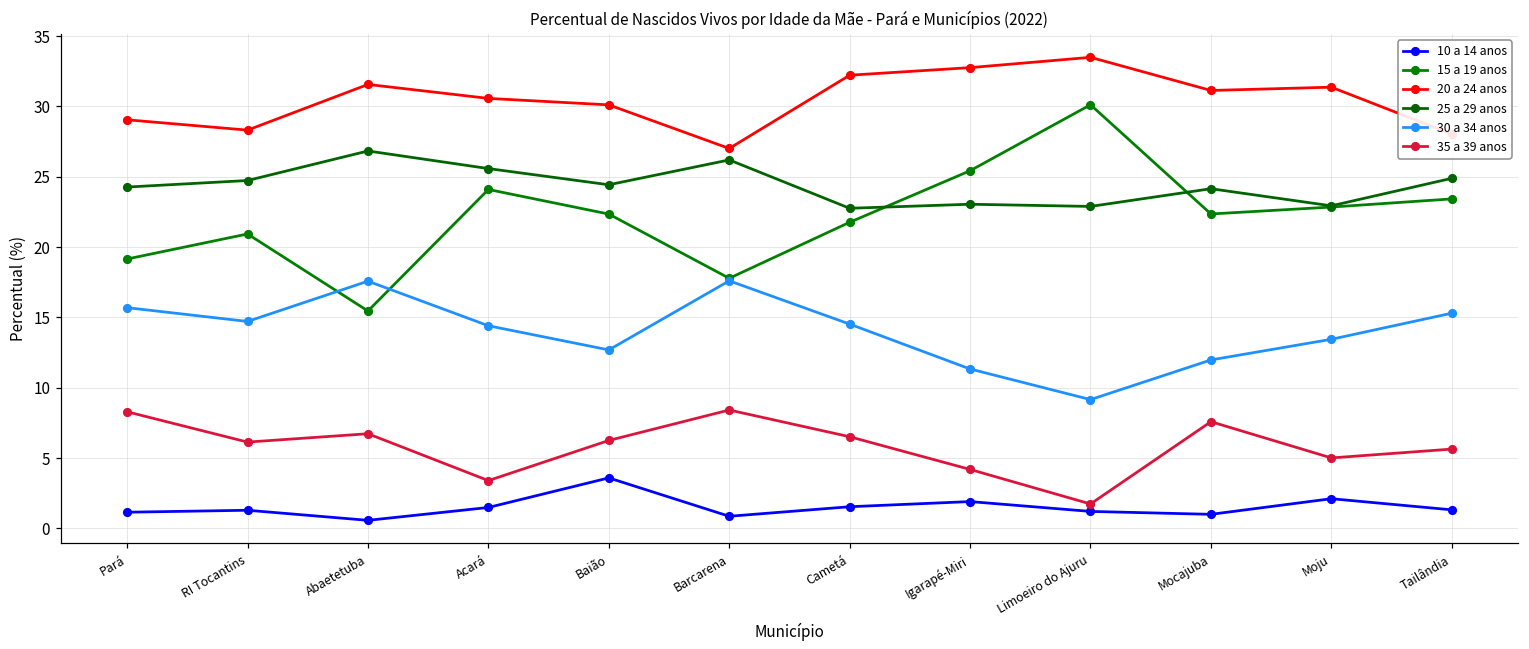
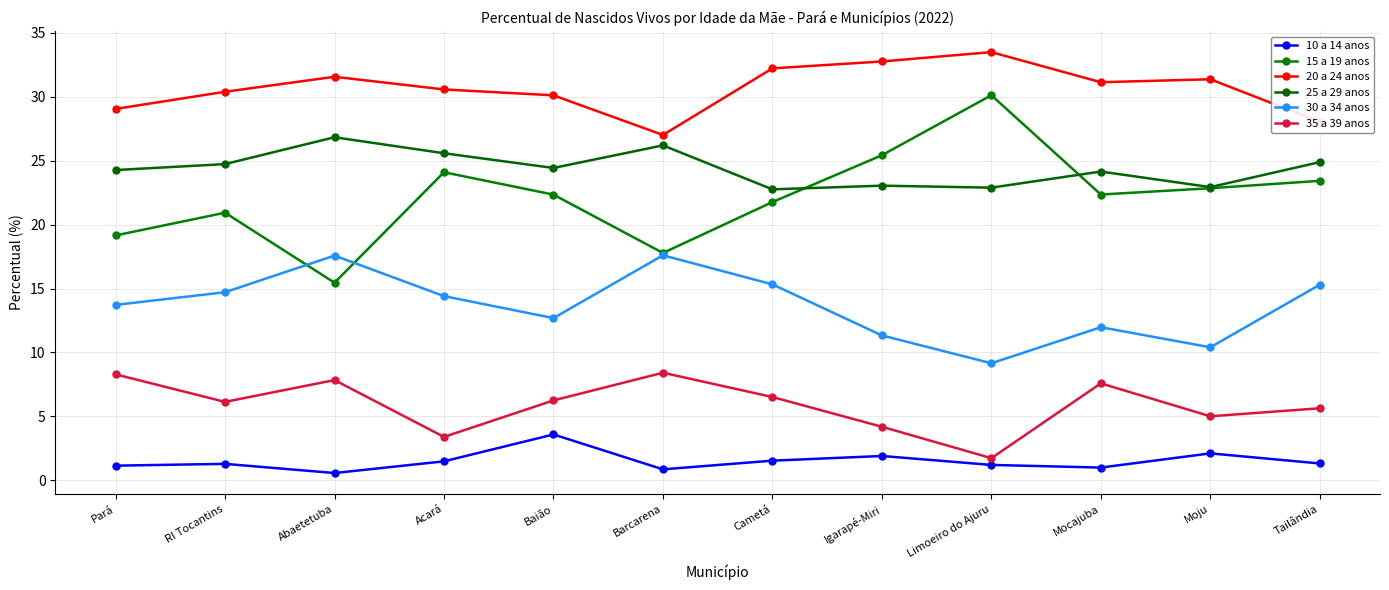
30 a 34 anos, Pará: 15.7 -> 13.7
20 a 24 anos, RI Tocantins: 28.3 -> 30.4
35 a 39 anos, Abaetetuba: 6.7 -> 7.8
30 a 34 anos, Cametá: 14.5 -> 15.3
30 a 34 anos, Moju: 13.4 -> 10.4
